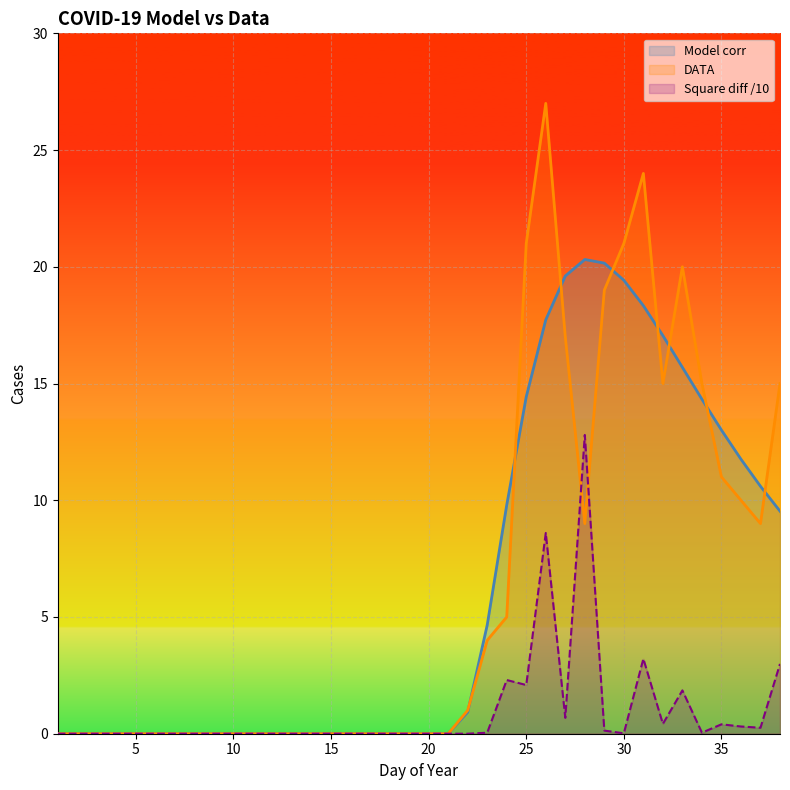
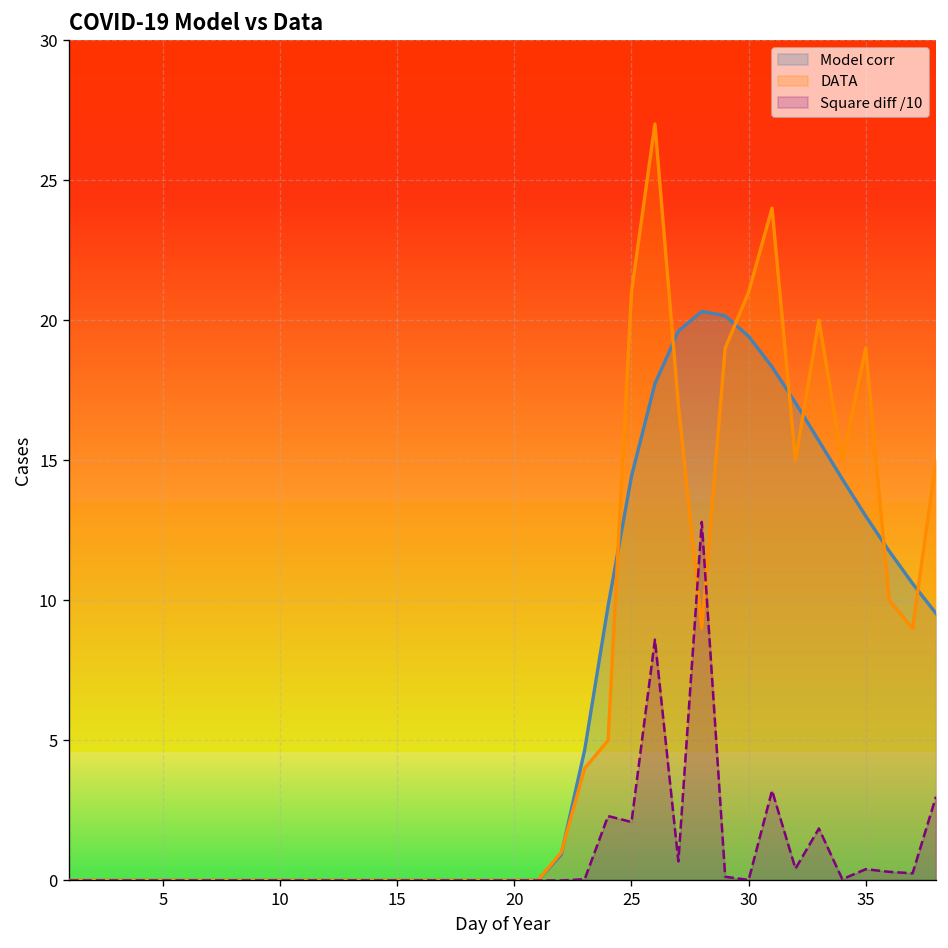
DATA, 35: 11 -> 19
